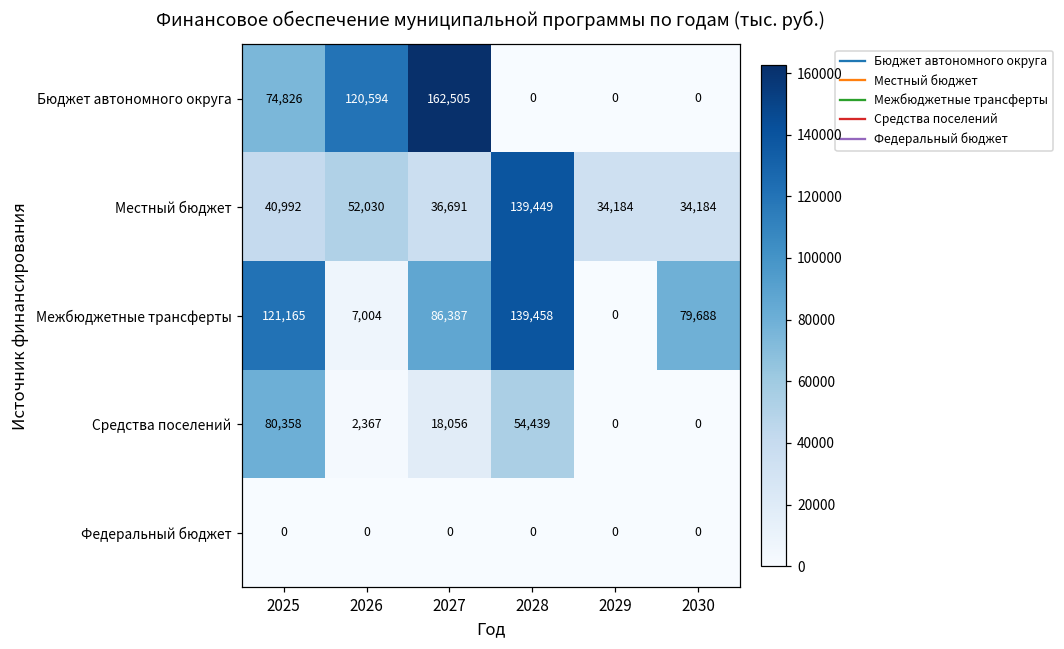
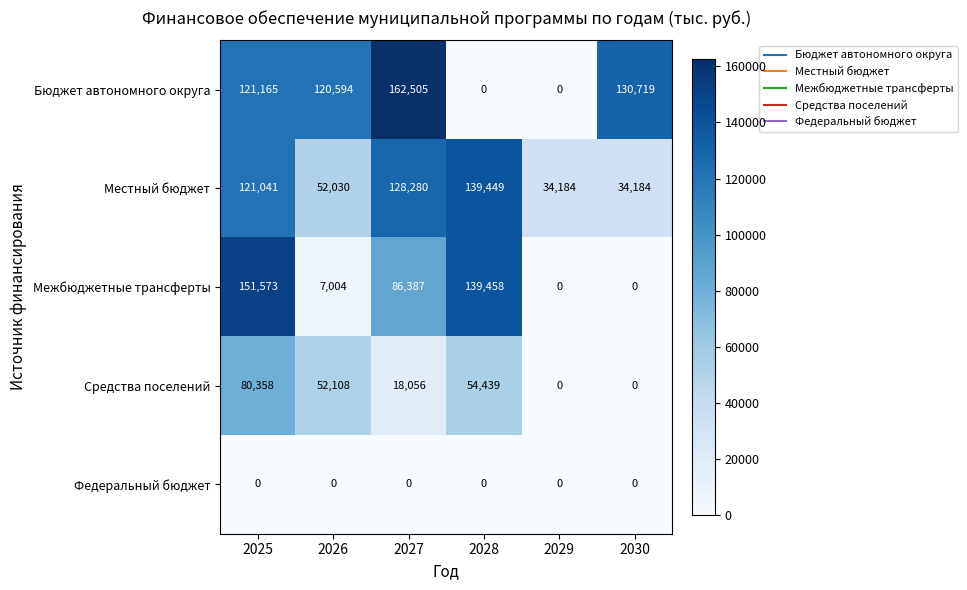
Бюджет автономного округа, 2025: 74,826 -> 121,165
Бюджет автономного округа, 2030: 0 -> 130,719
Местный бюджет, 2025: 40,992 -> 121,041
Местный бюджет, 2027: 36,691 -> 128,280
Межбюджетные трансферты, 2025: 121,165 -> 151,573
Межбюджетные трансферты, 2030: 79,688 -> 0
Средства поселений, 2026: 2,367 -> 52,108
